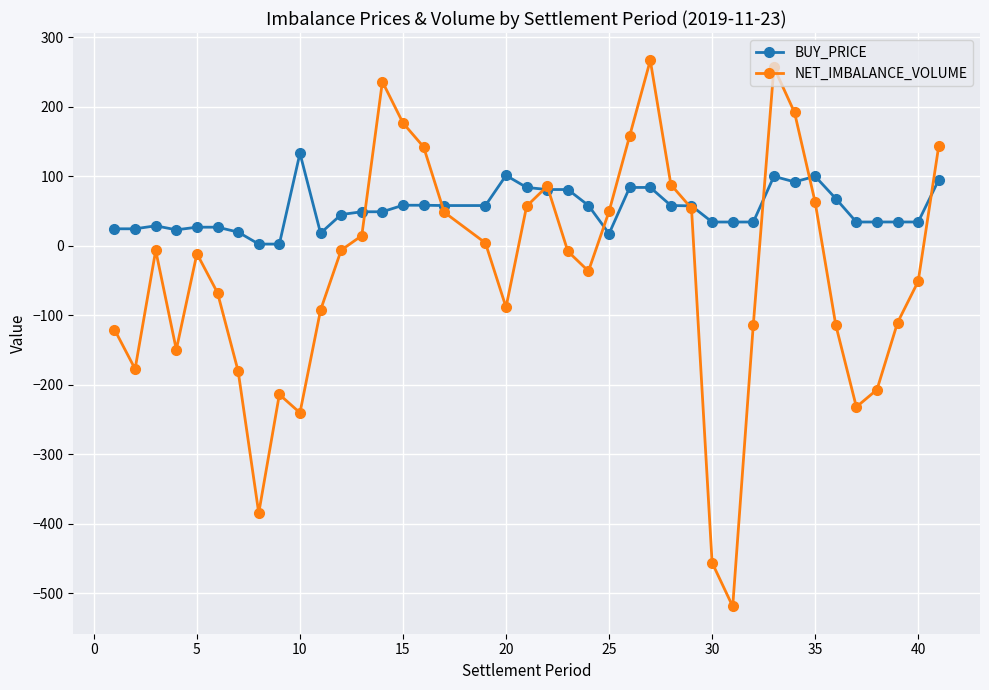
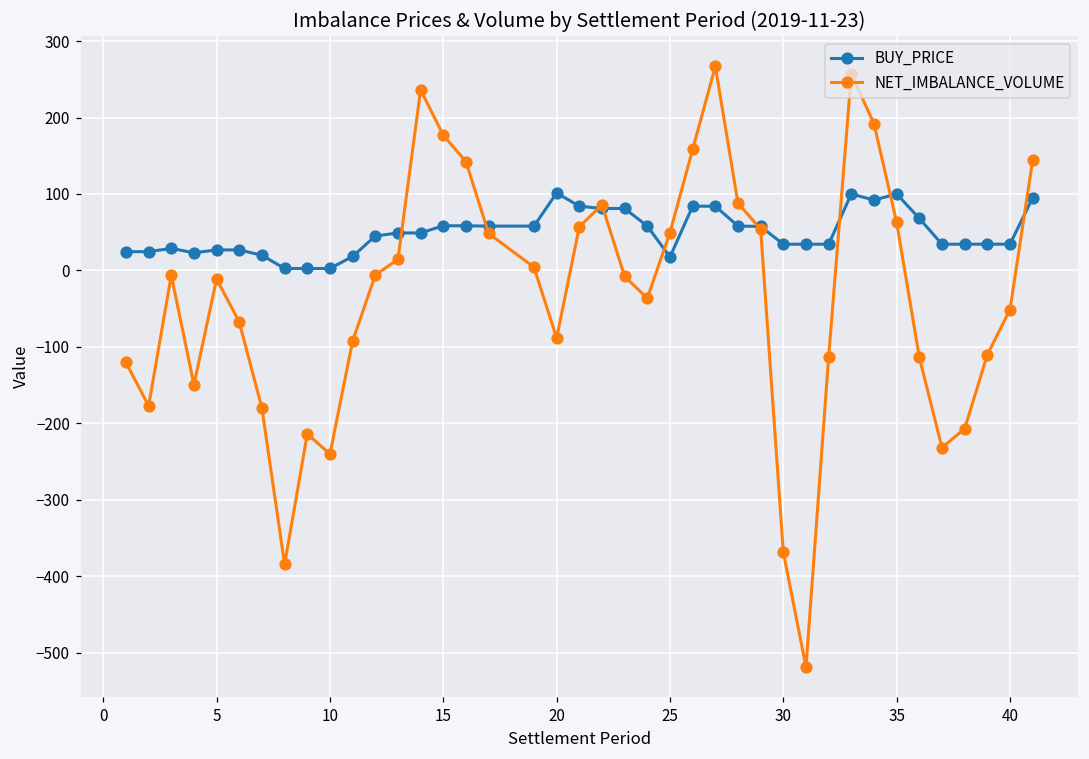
BUY_PRICE, 10: 130 -> 0
NET_IMBALANCE_VOLUME, 30: -460 -> -370
